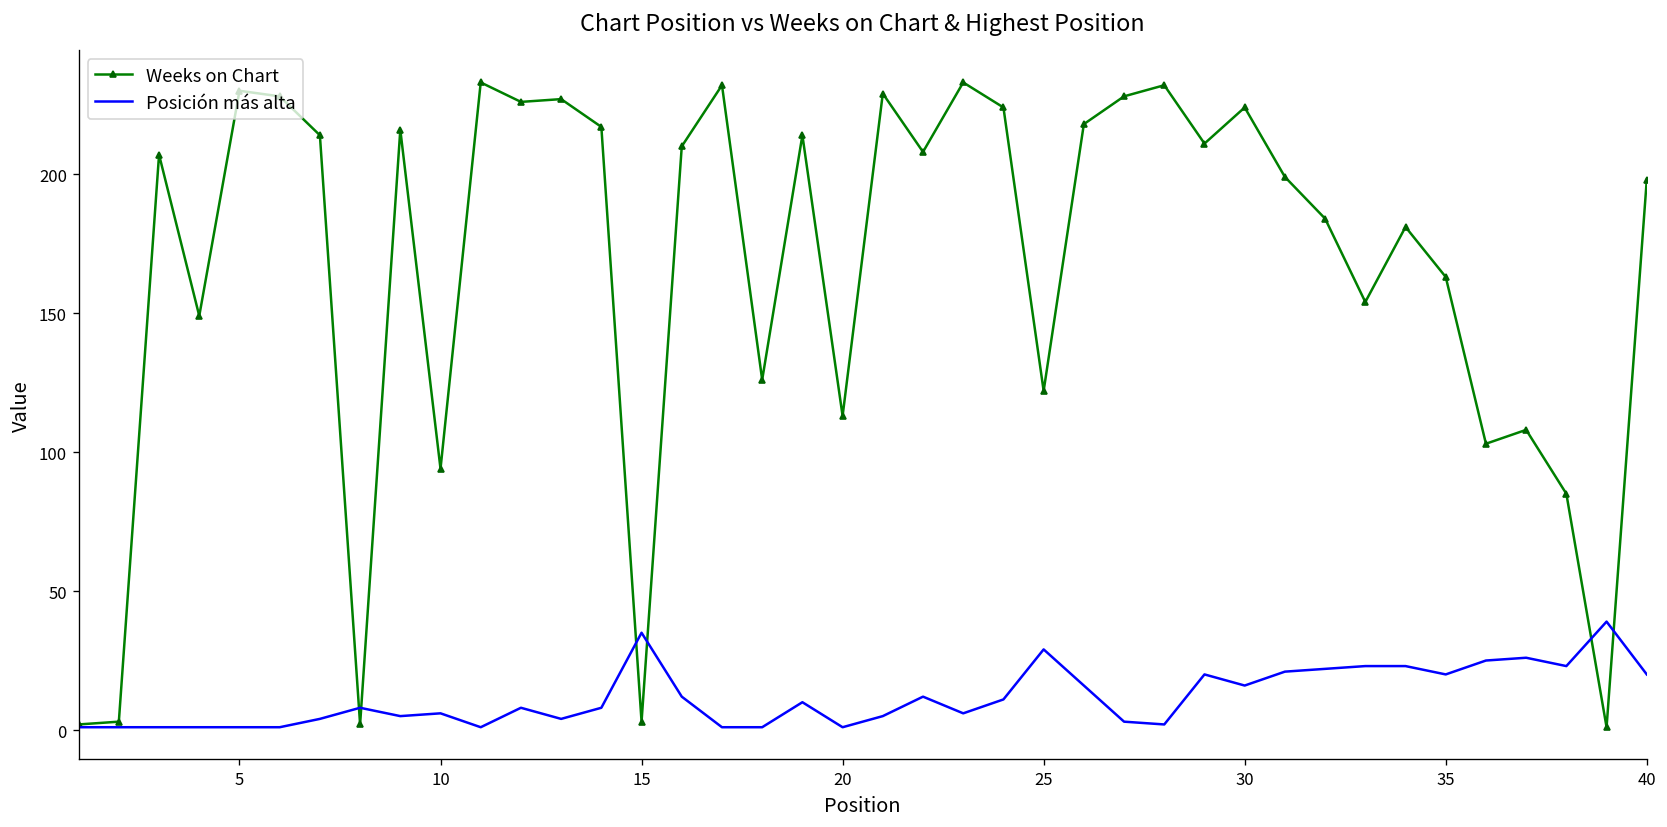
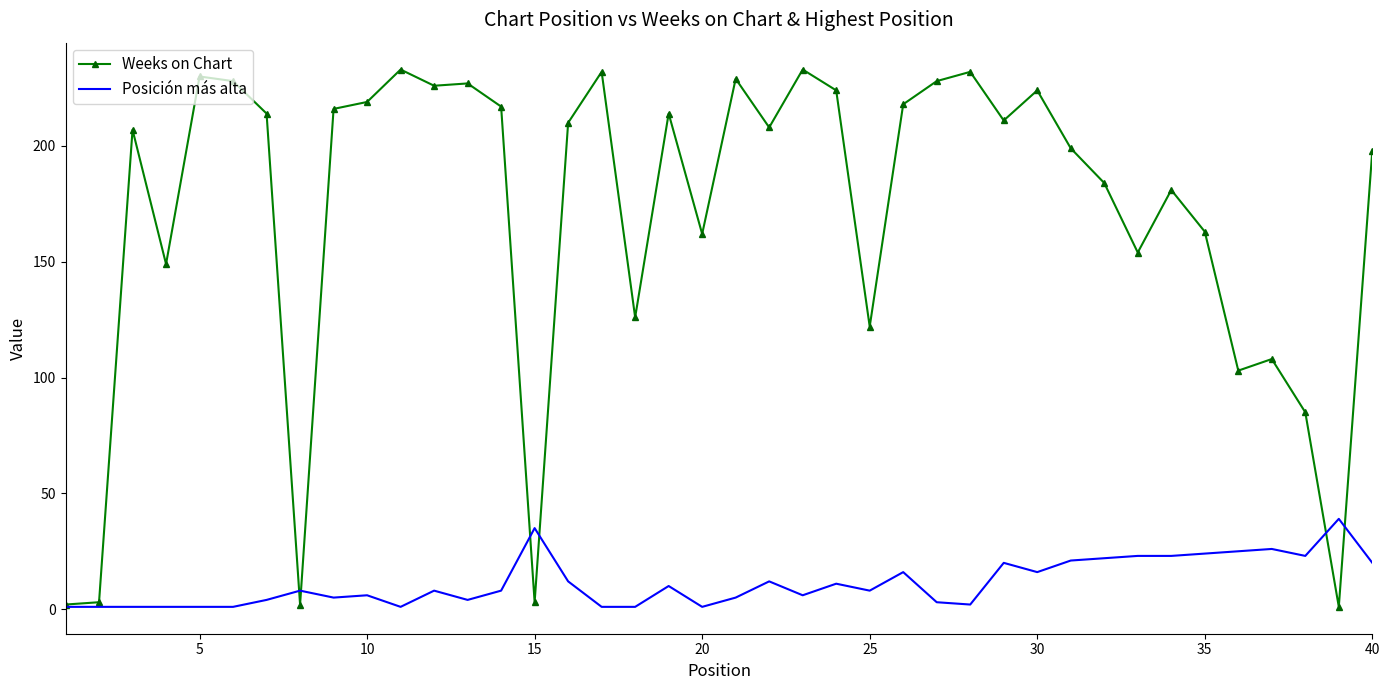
Weeks on Chart, 10: 94 -> 219
Weeks on Chart, 20: 113 -> 162
Posición más alta, 25: 29 -> 8
Posición más alta, 35: 20 -> 24
